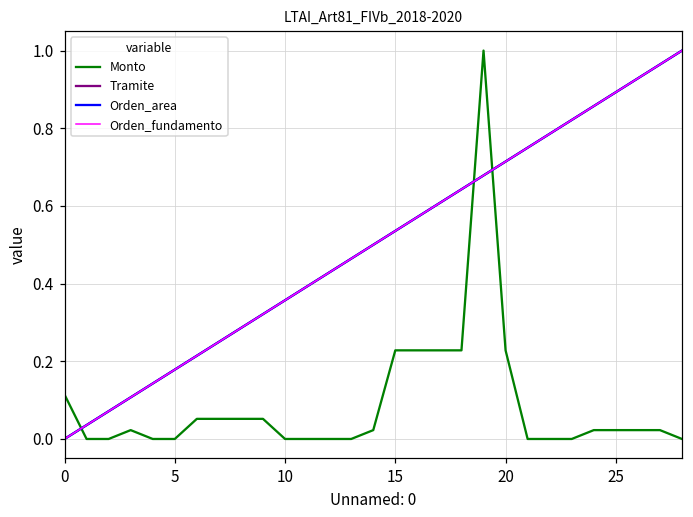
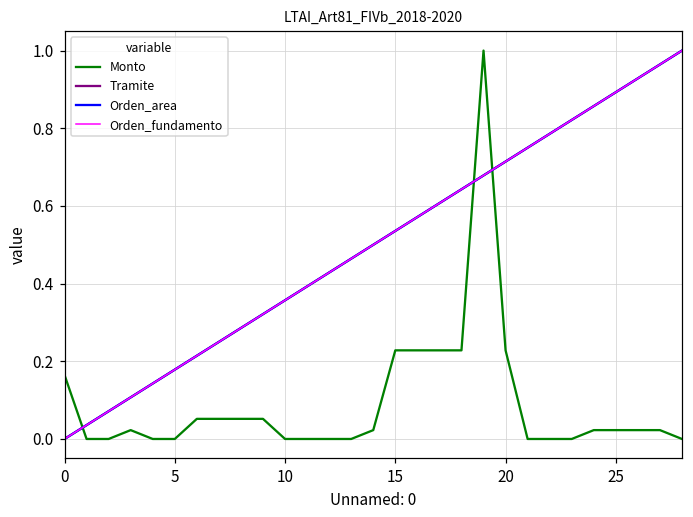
Monto, 0: 0.11 -> 0.16
